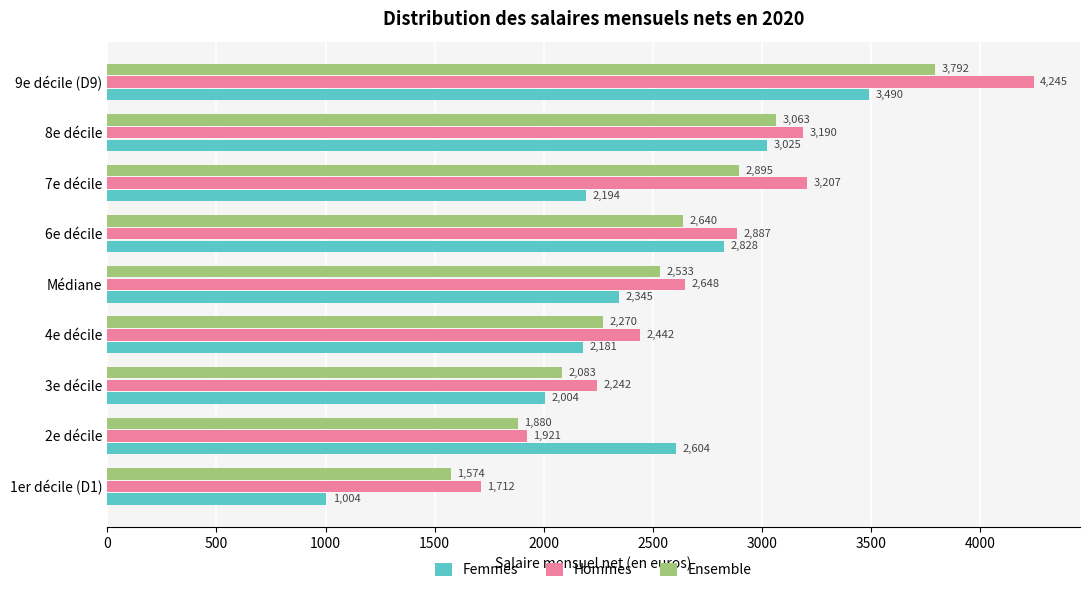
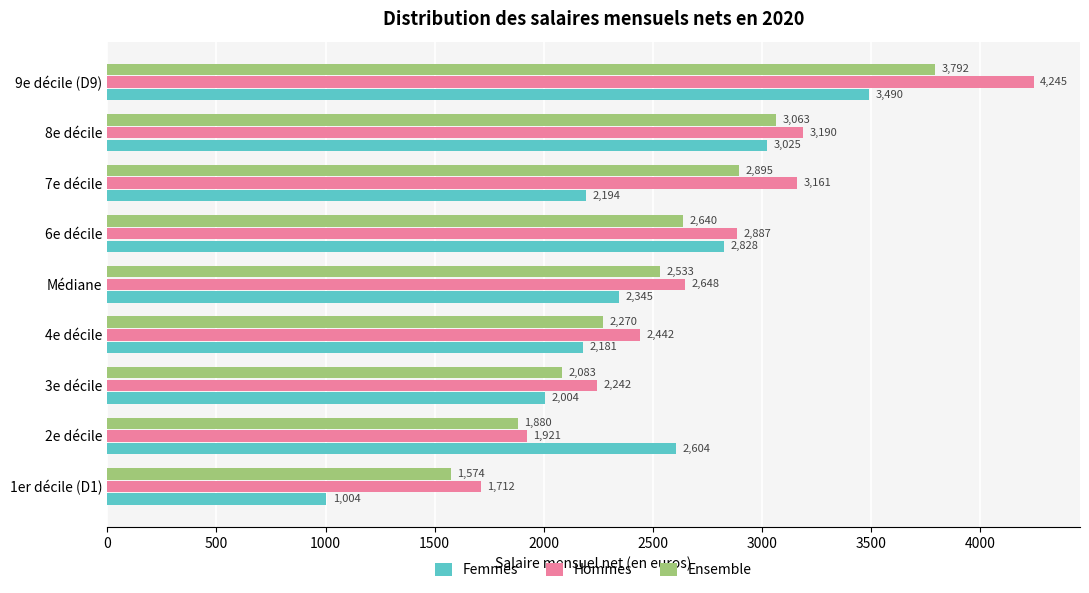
Hommes, 7e décile: 3,207 -> 3,161
